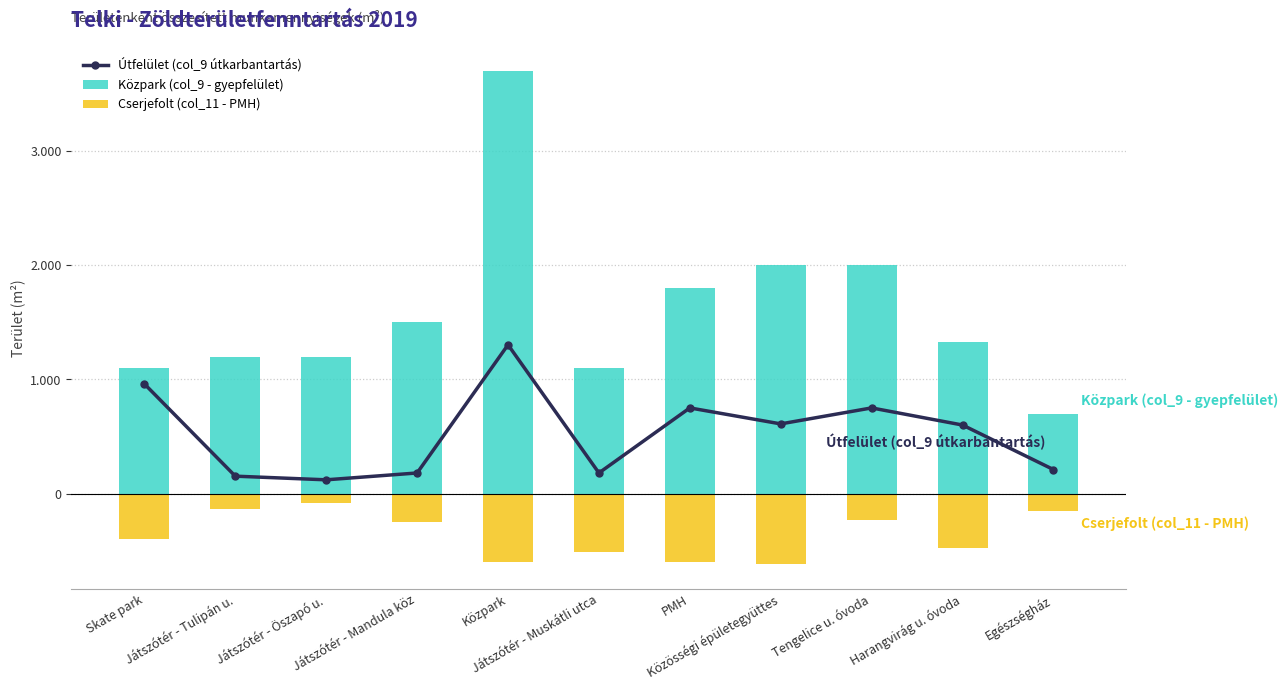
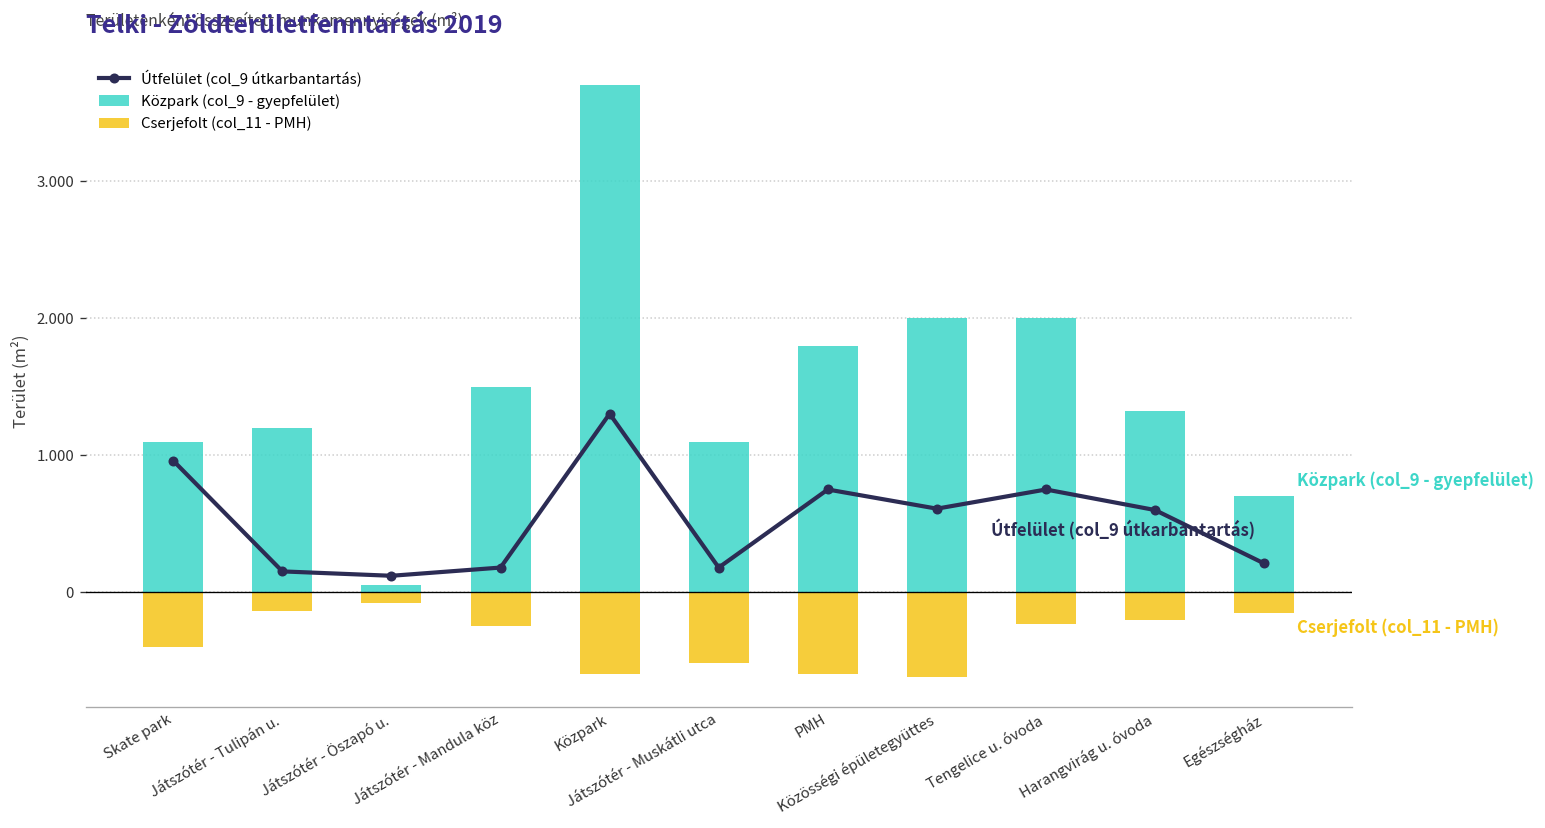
Közpark (col_9 - gyepfelület), Játszótér - Öszapó u.: 1.20 -> 0.06
Cserjefolt (col_11 - PMH), Harangvirág u. óvoda: -0.48 -> -0.20
